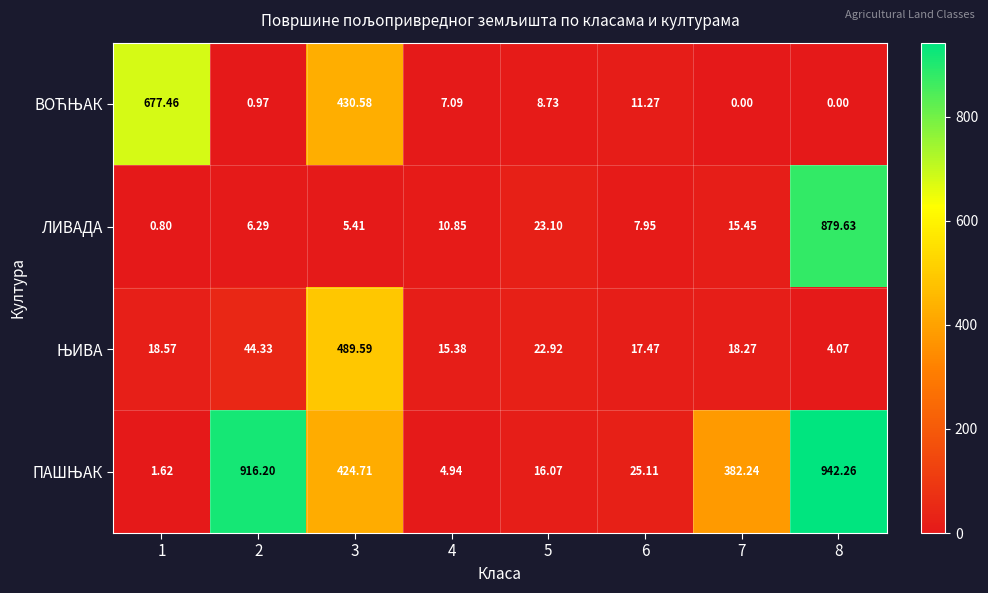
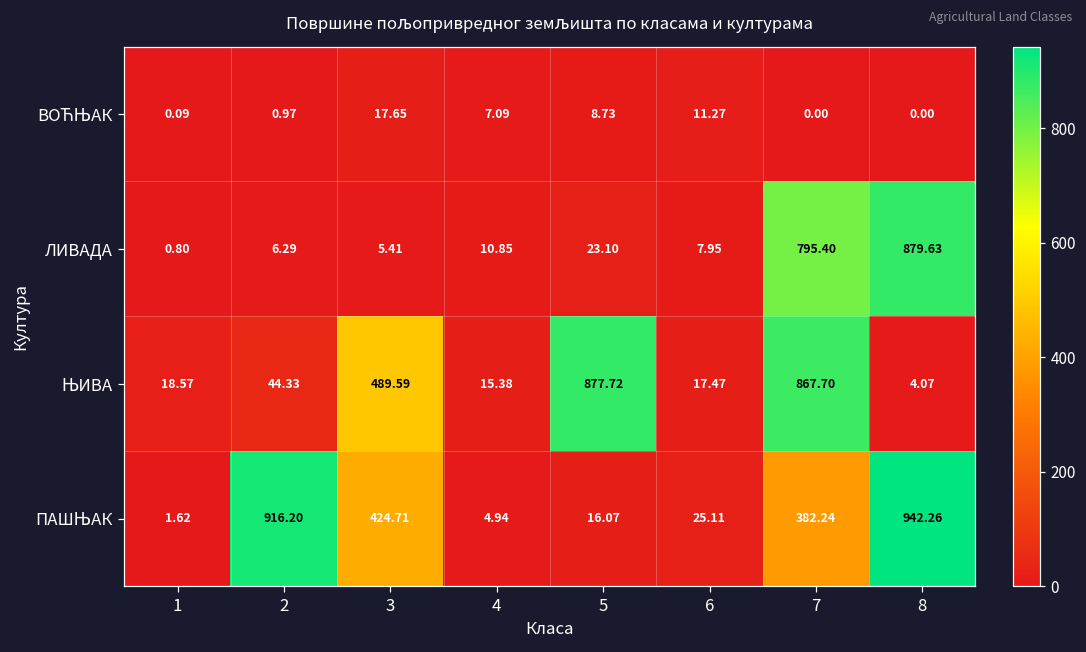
ВОЋЊАК, 1: 677.46 -> 0.09
ВОЋЊАК, 3: 430.58 -> 17.65
ЛИВАДА, 7: 15.45 -> 795.40
ЊИВА, 5: 22.92 -> 877.72
ЊИВА, 7: 18.27 -> 867.70
